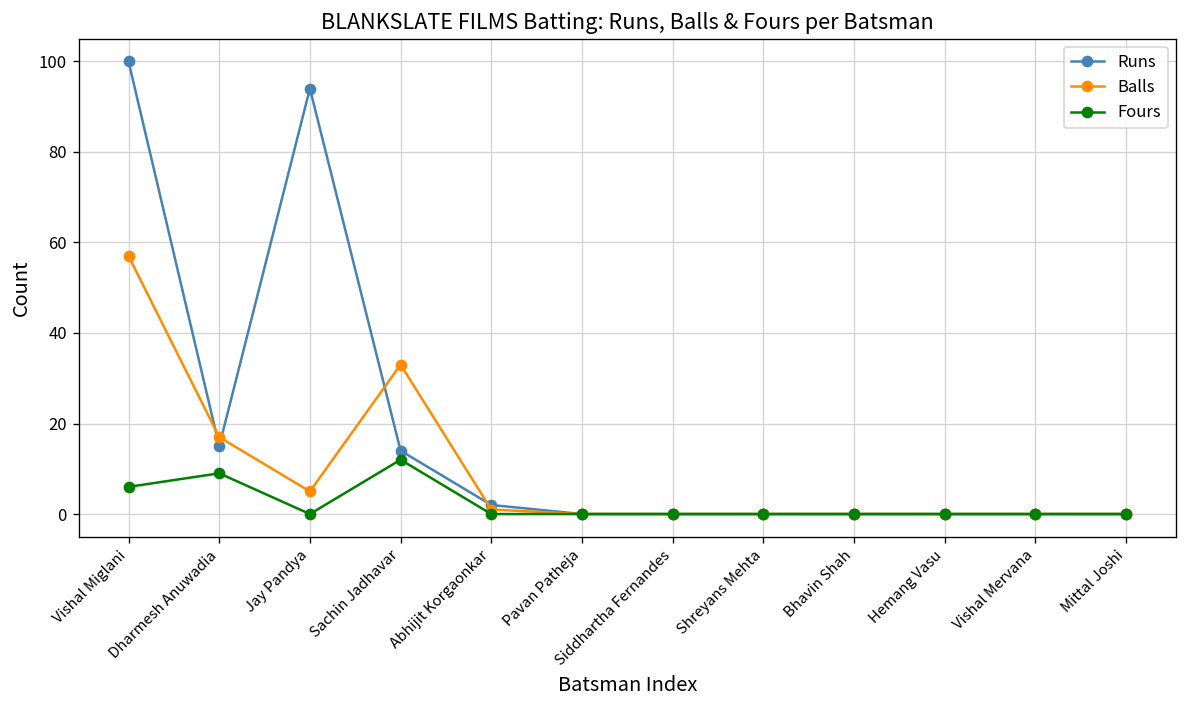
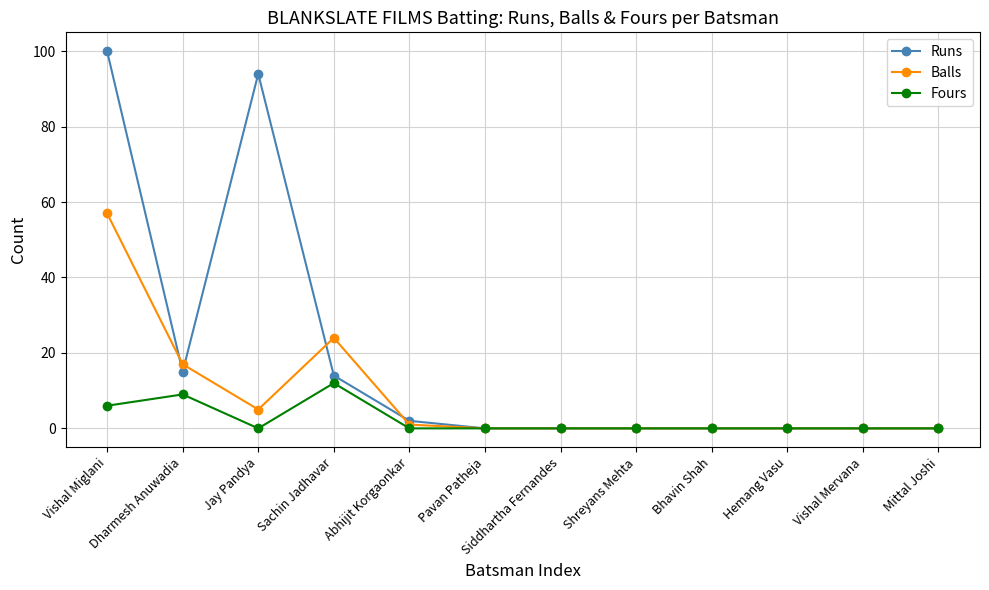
Balls, Sachin Jadhavar: 33 -> 24
